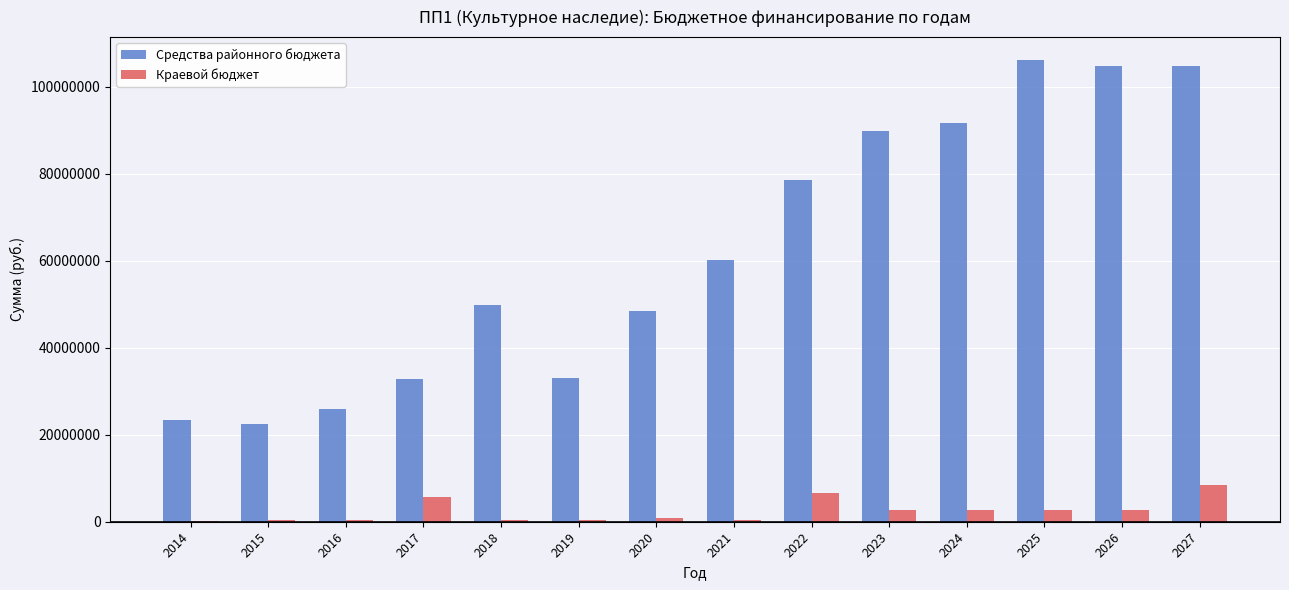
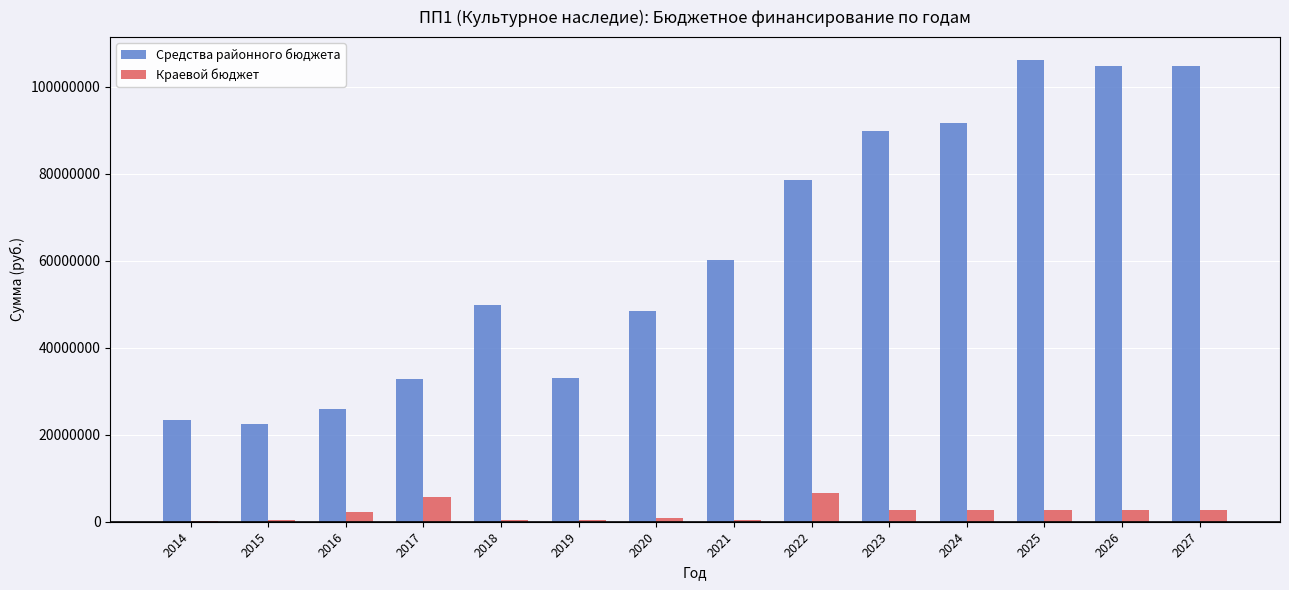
Краевой бюджет, 2016: 0 -> 2000000
Краевой бюджет, 2027: 8000000 -> 3000000
